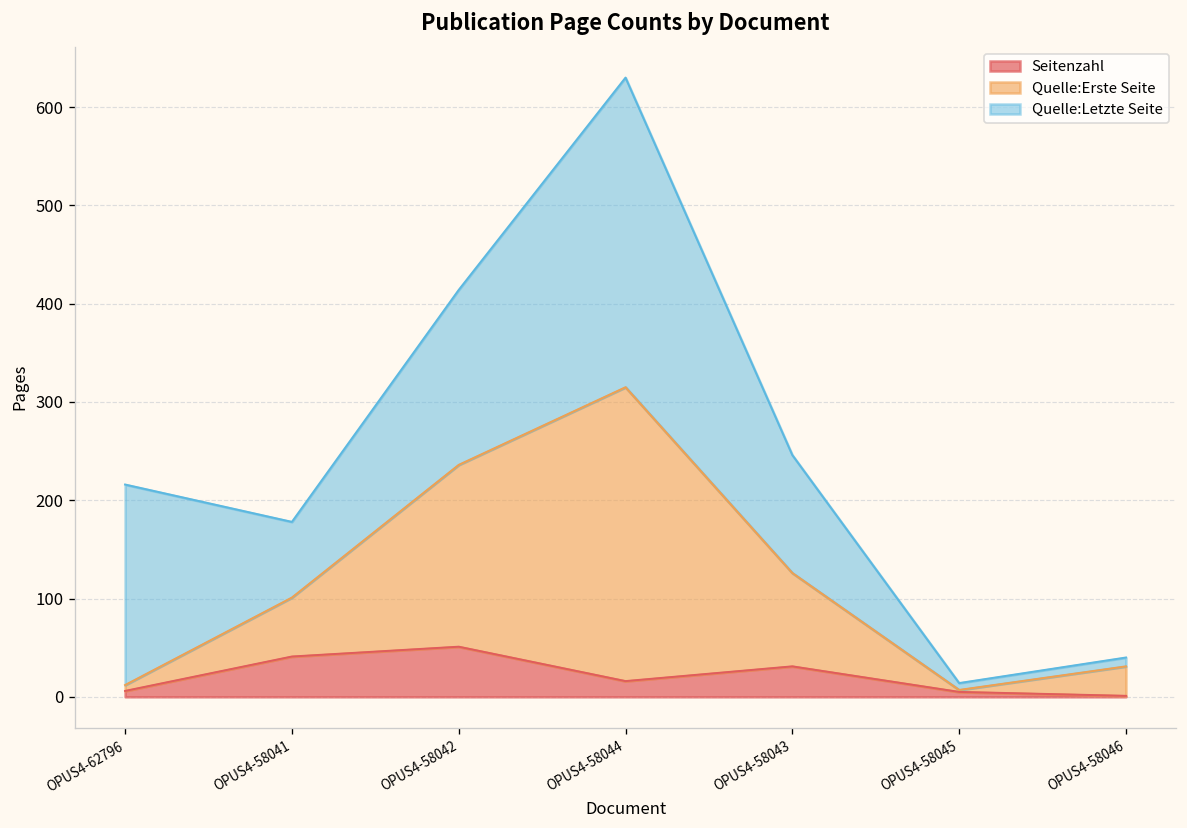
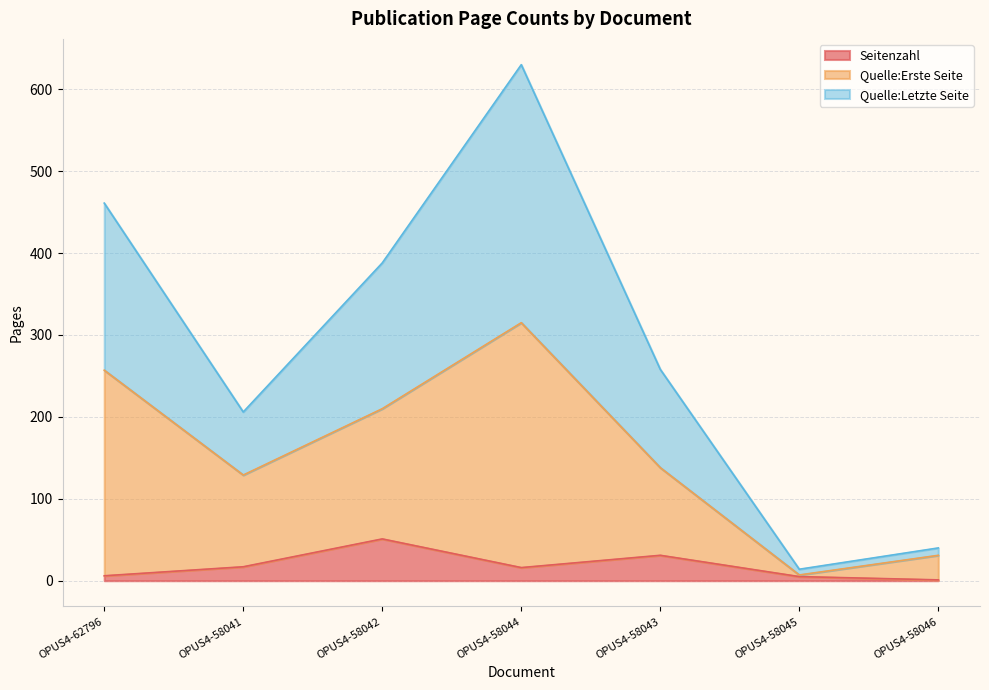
Quelle:Erste Seite, OPUS4-62796: 10 -> 250
Seitenzahl, OPUS4-58041: 40 -> 20
Quelle:Erste Seite, OPUS4-58041: 60 -> 110
Quelle:Erste Seite, OPUS4-58042: 190 -> 160
Quelle:Erste Seite, OPUS4-58043: 100 -> 110
